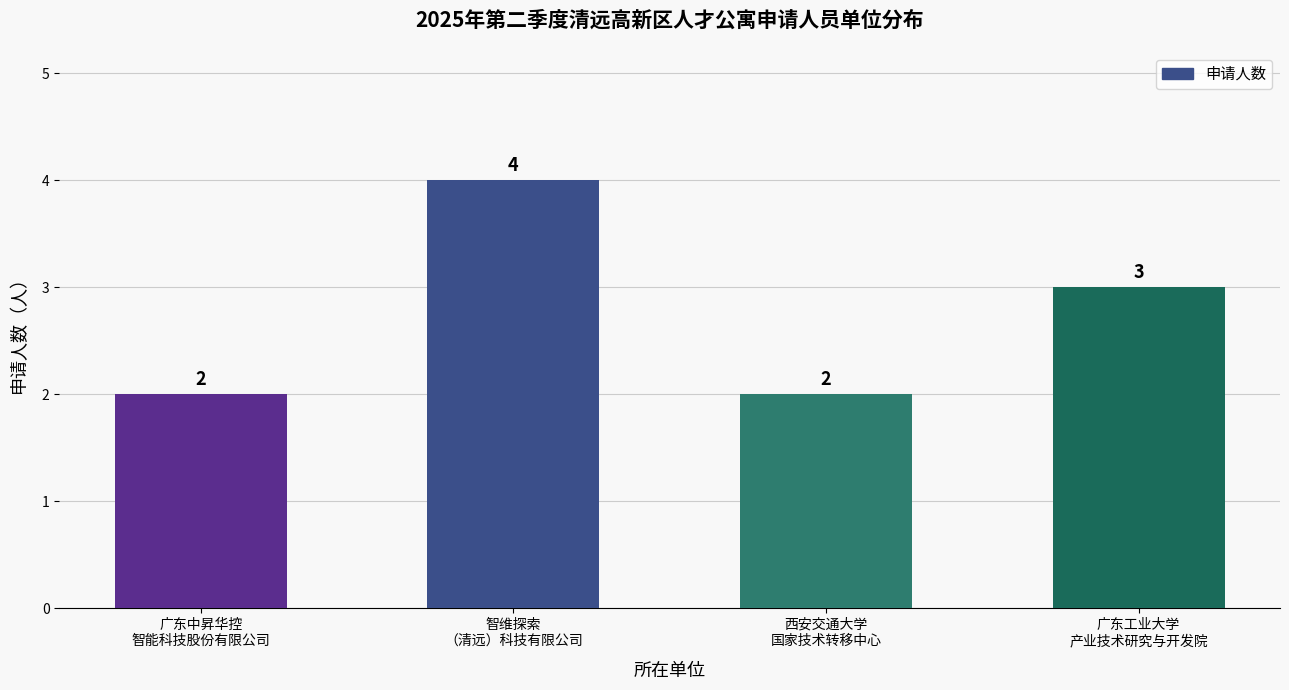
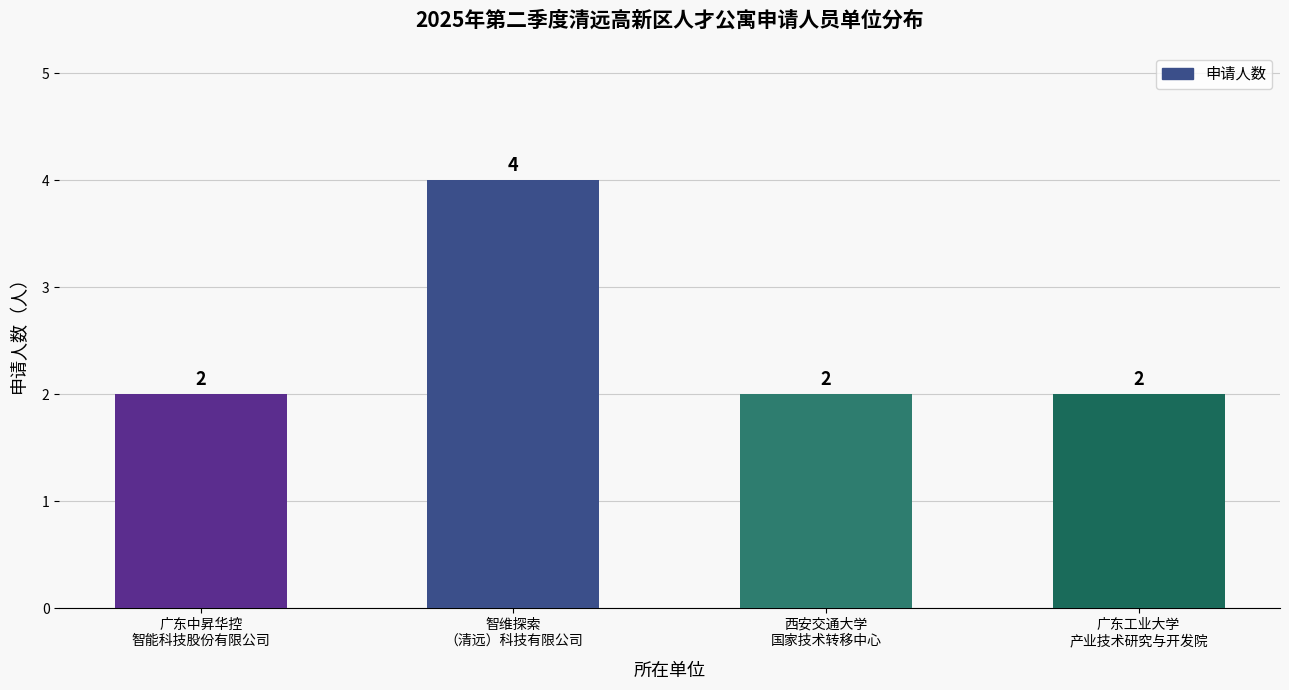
广东工业大学 产业技术研究与开发院: 3 -> 2
